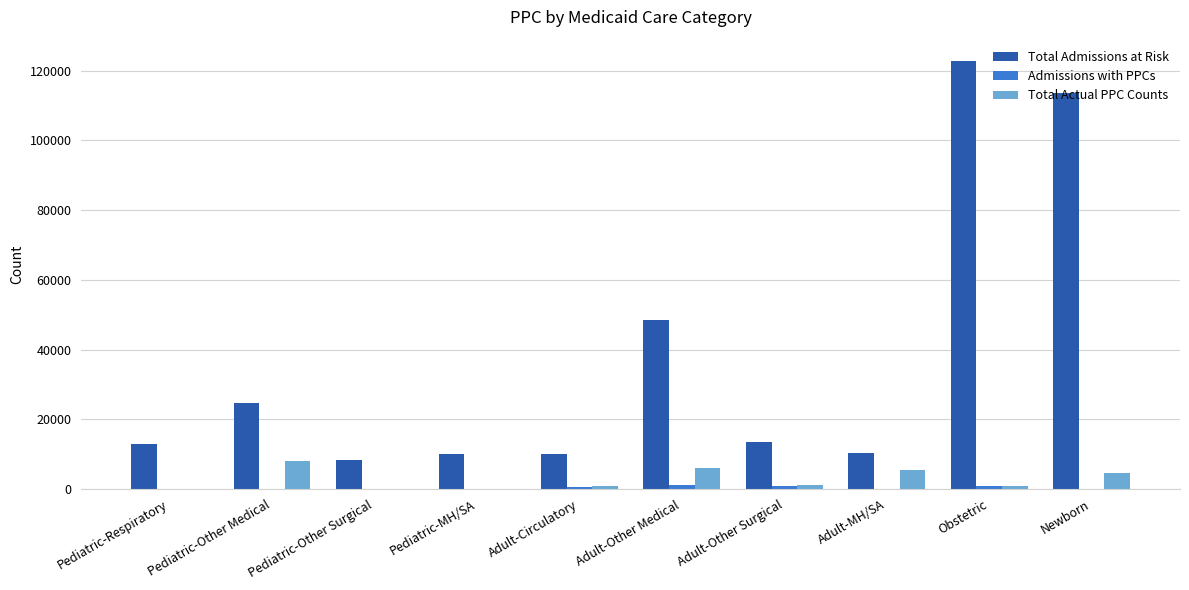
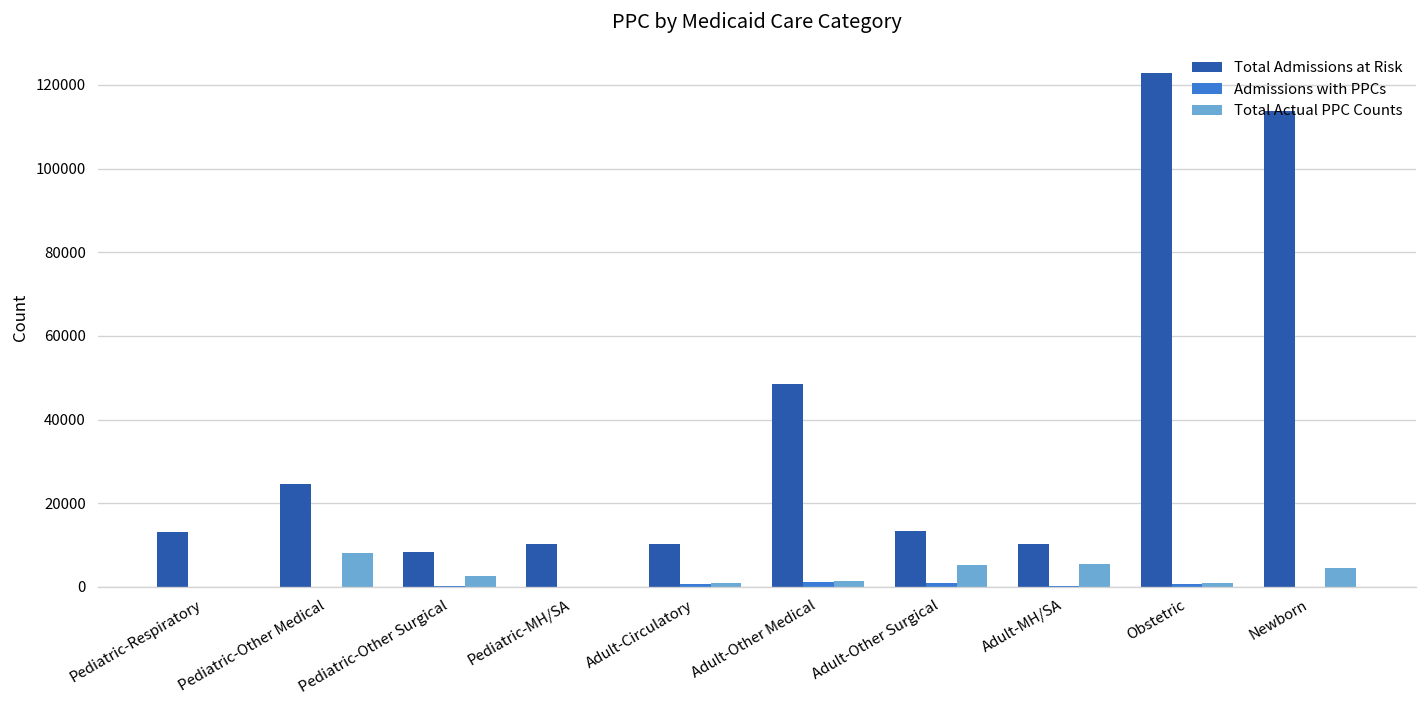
Total Actual PPC Counts, Pediatric-Other Surgical: 0 -> 3000
Total Actual PPC Counts, Adult-Other Medical: 6000 -> 1000
Total Actual PPC Counts, Adult-Other Surgical: 1000 -> 5000
